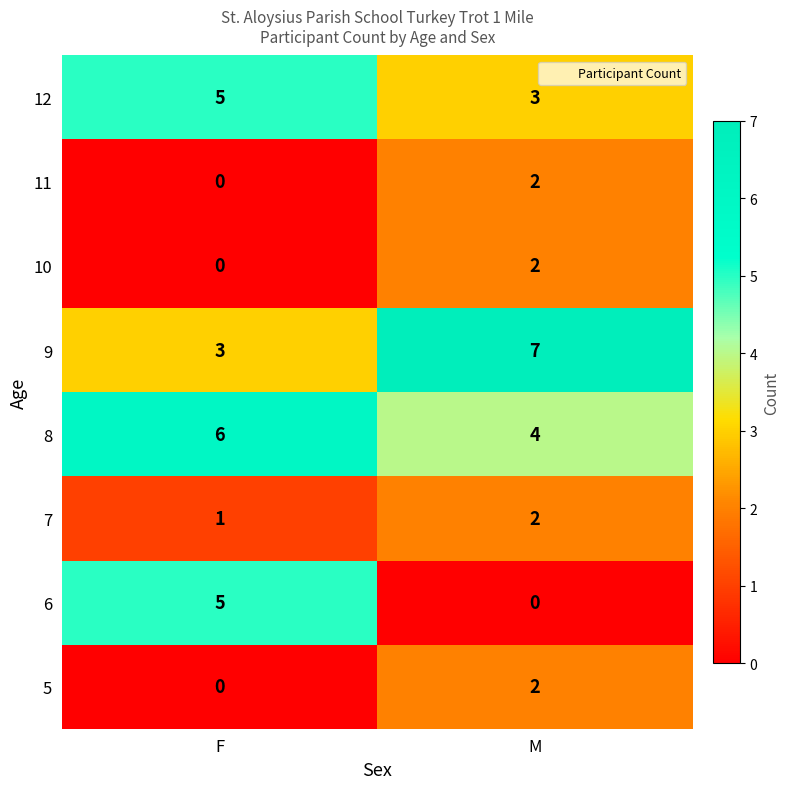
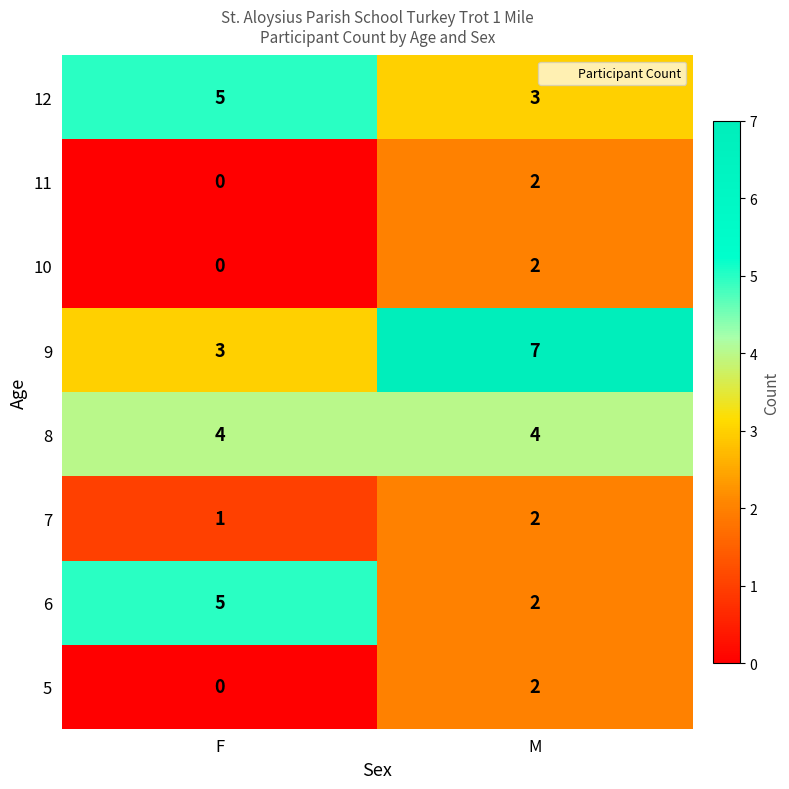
8, F: 6 -> 4
6, M: 0 -> 2
